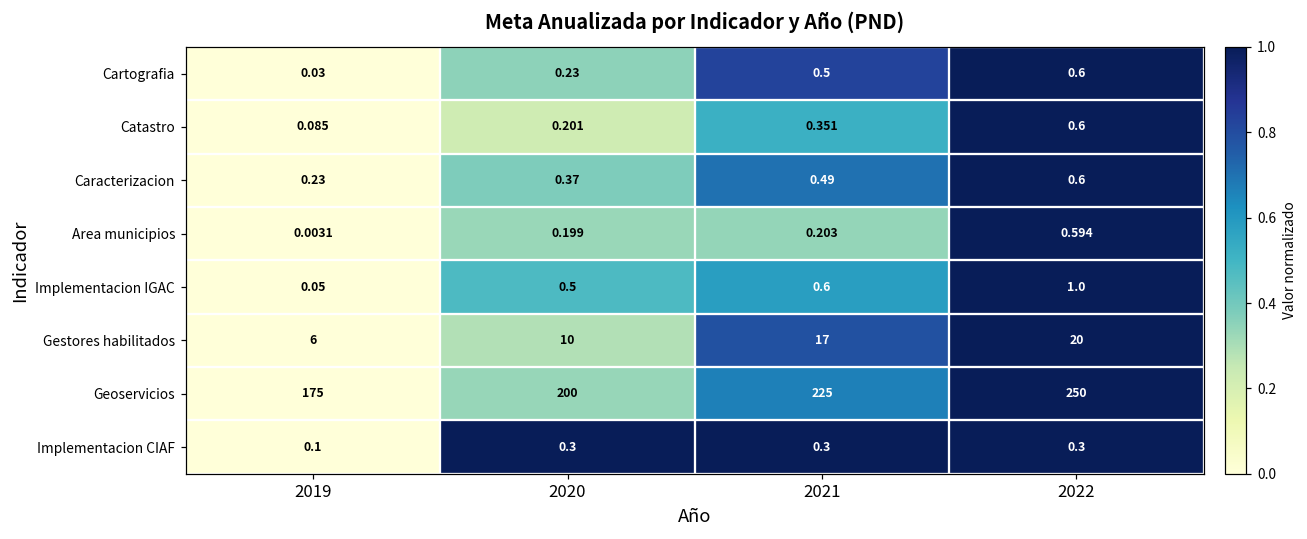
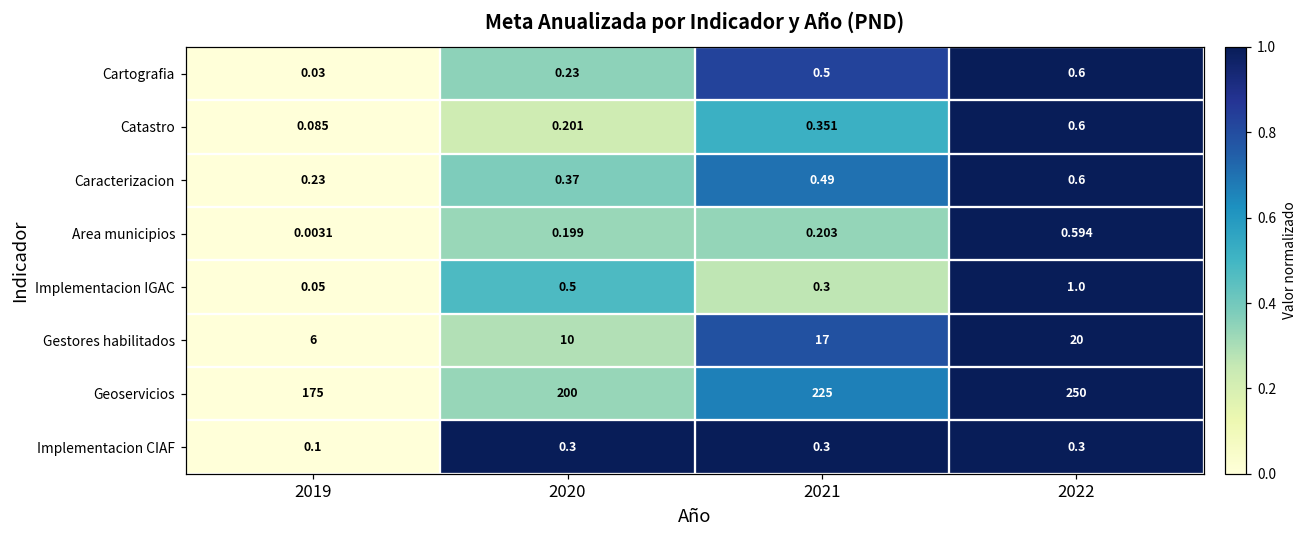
Implementacion IGAC, 2021: 0.6 -> 0.3
